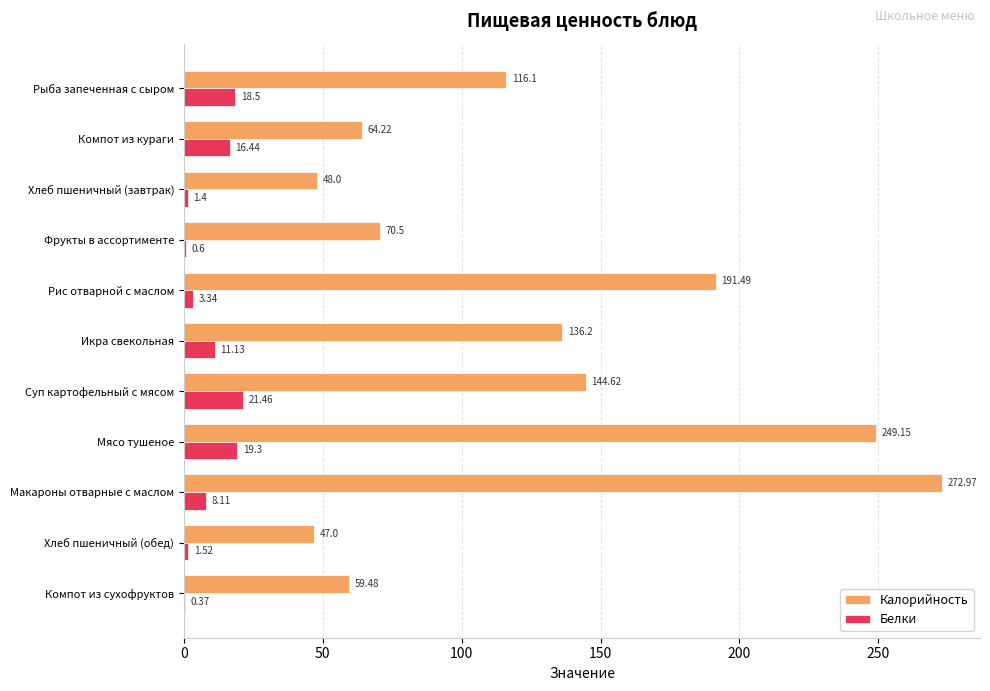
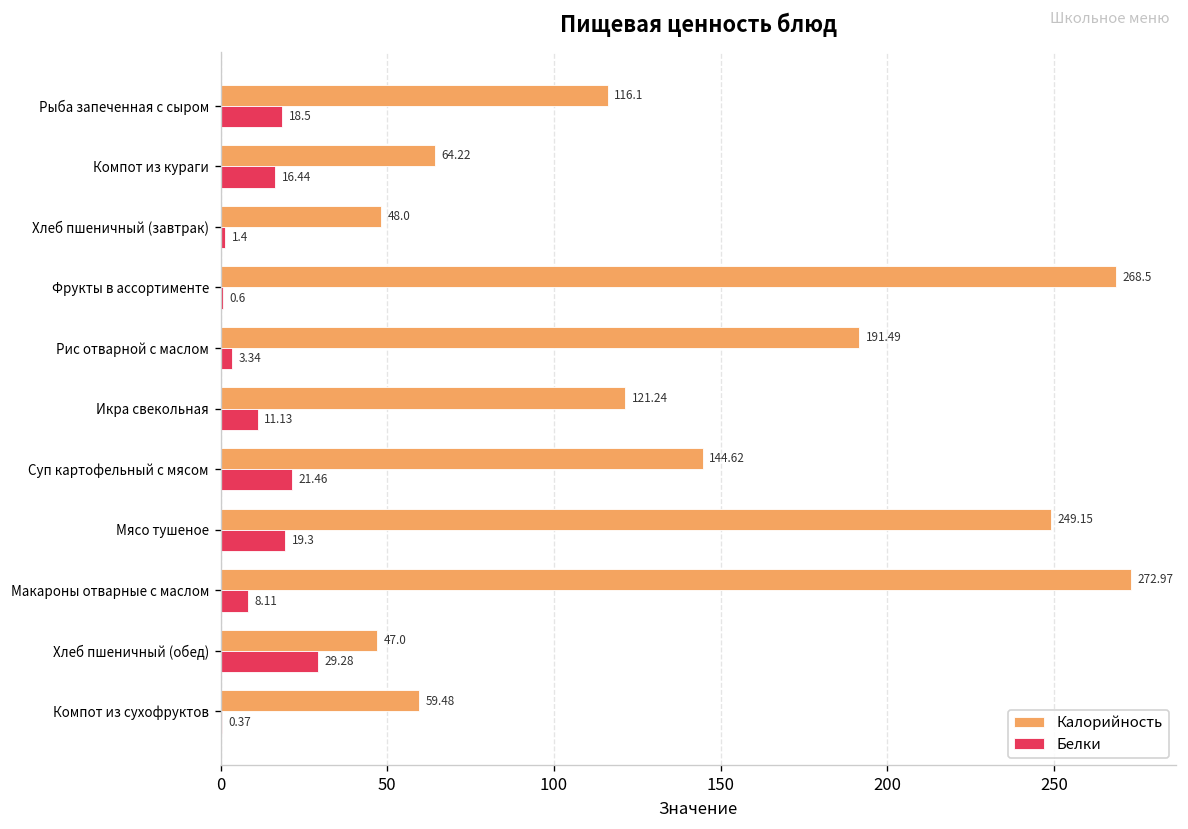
Калорийность, Фрукты в ассортименте: 70.5 -> 268.5
Калорийность, Икра свекольная: 136.2 -> 121.24
Белки, Хлеб пшеничный (обед): 1.52 -> 29.28
